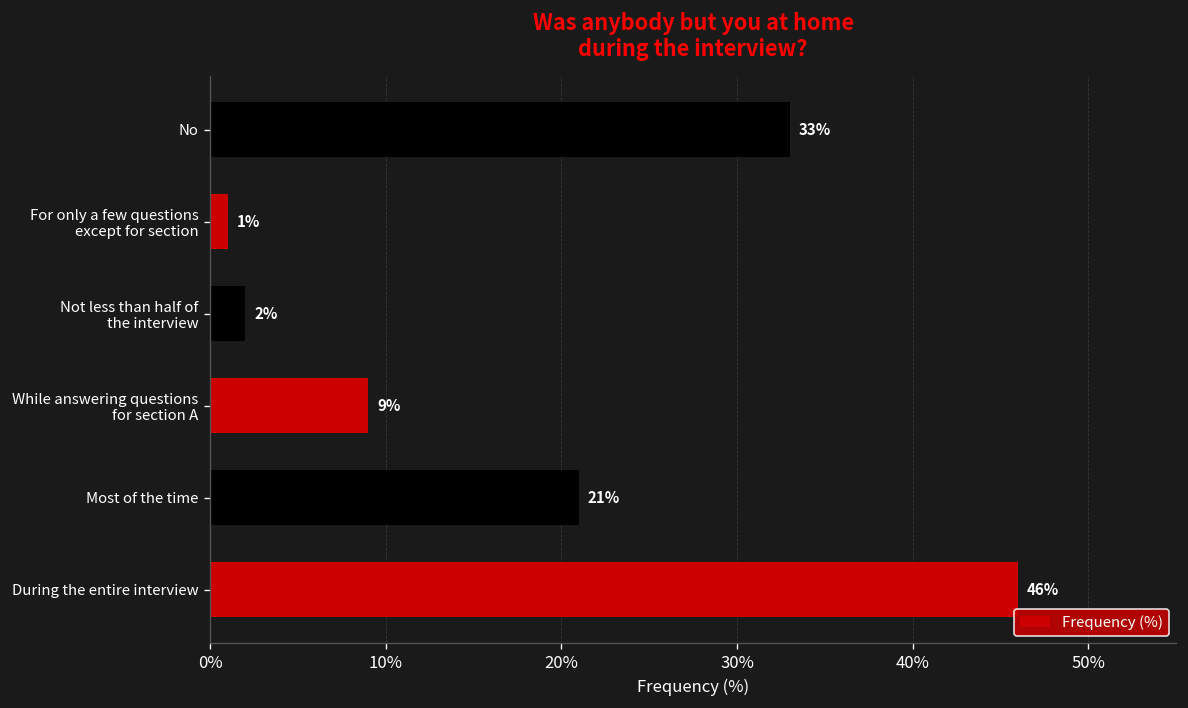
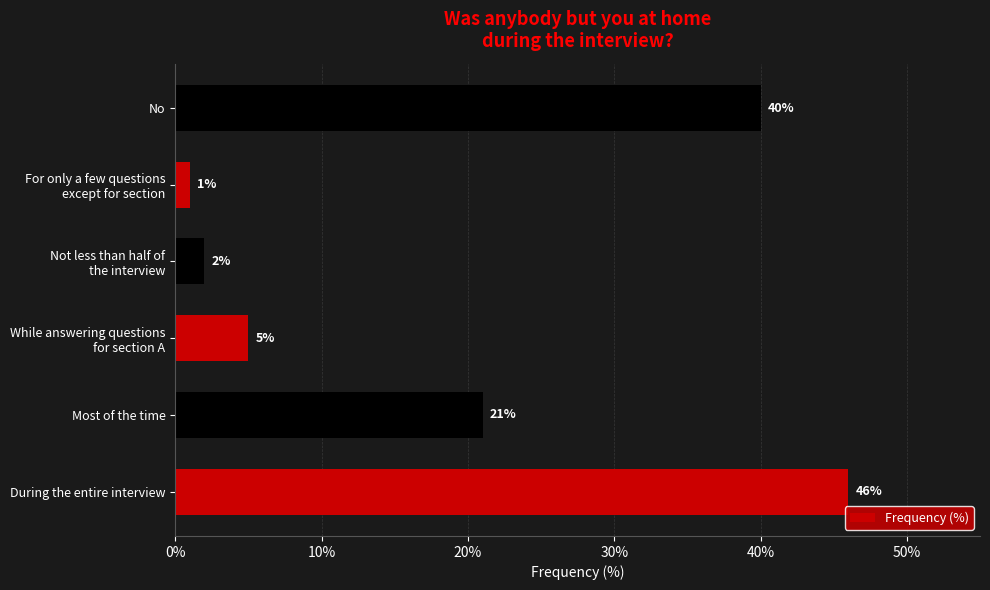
No: 33% -> 40%
While answering questions for section A: 9% -> 5%
